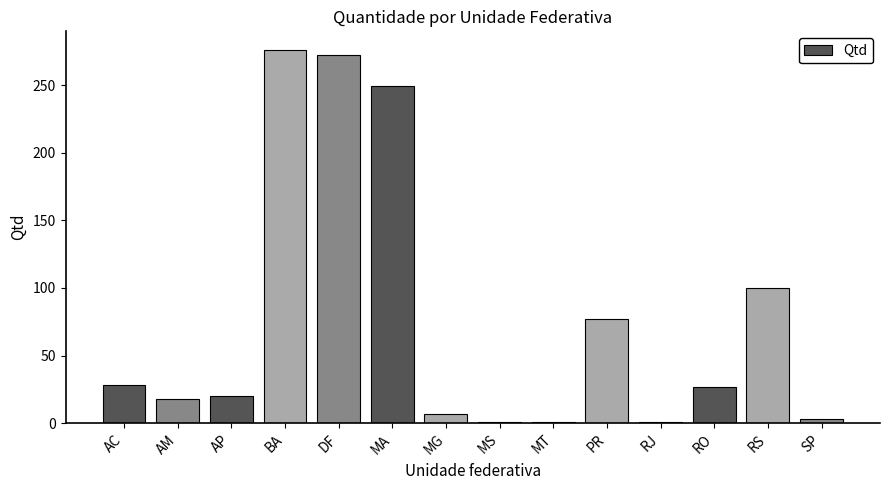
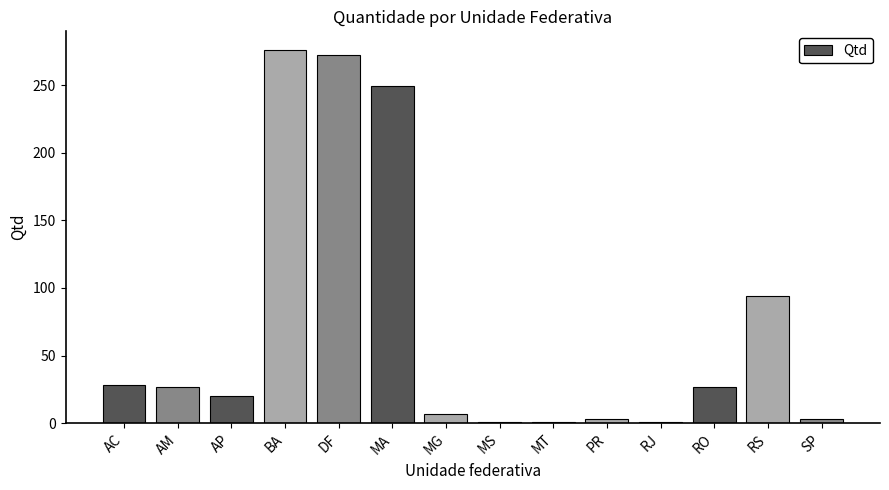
AM: 18 -> 27
PR: 77 -> 3
RS: 100 -> 94
